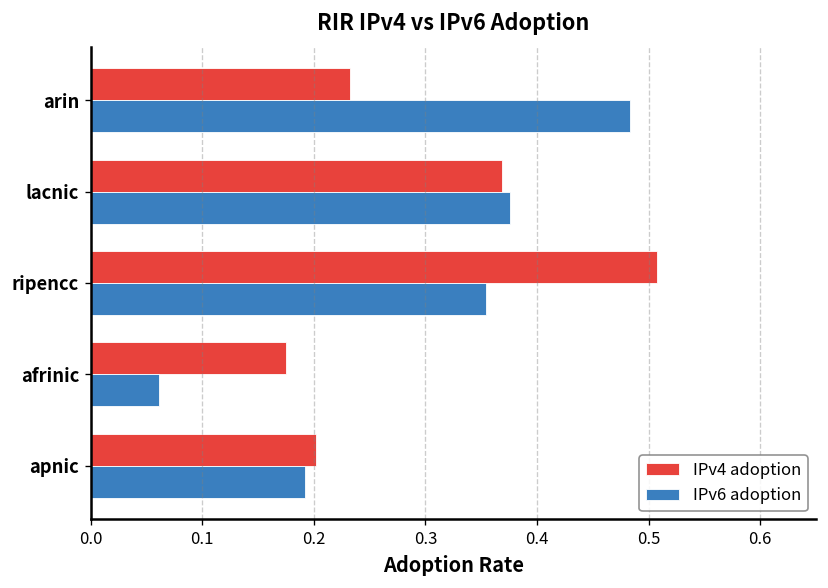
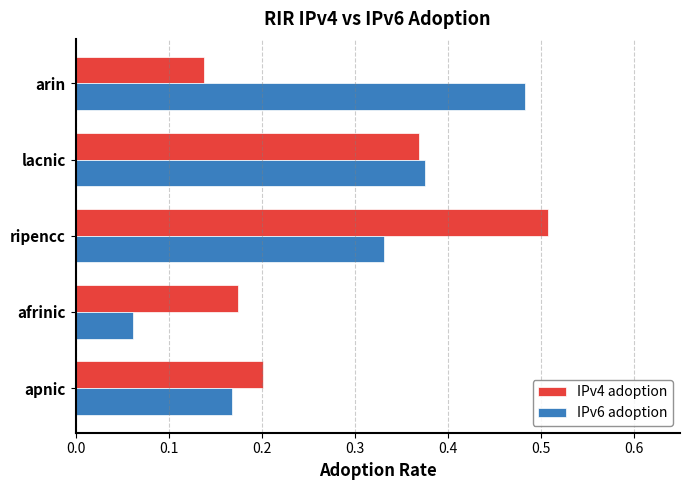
IPv4 adoption, arin: 0.23 -> 0.14
IPv6 adoption, ripencc: 0.35 -> 0.33
IPv6 adoption, apnic: 0.19 -> 0.17
